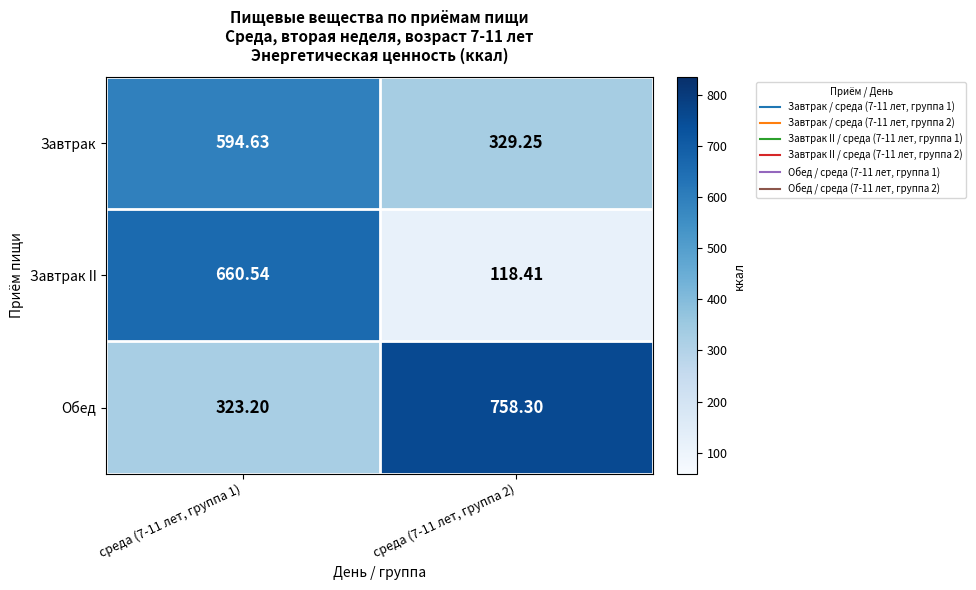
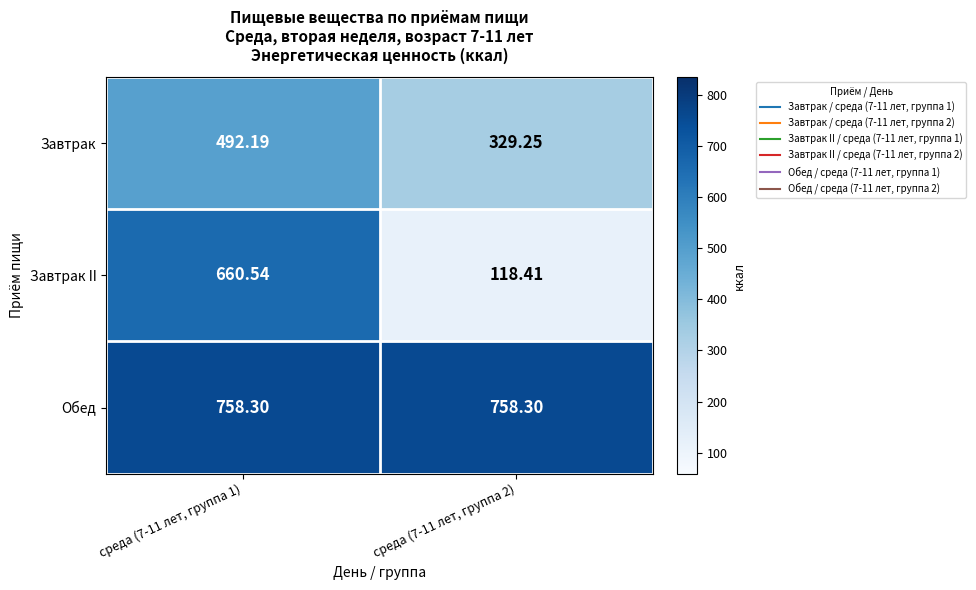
Завтрак, среда (7-11 лет, группа 1): 594.63 -> 492.19
Обед, среда (7-11 лет, группа 1): 323.20 -> 758.30
